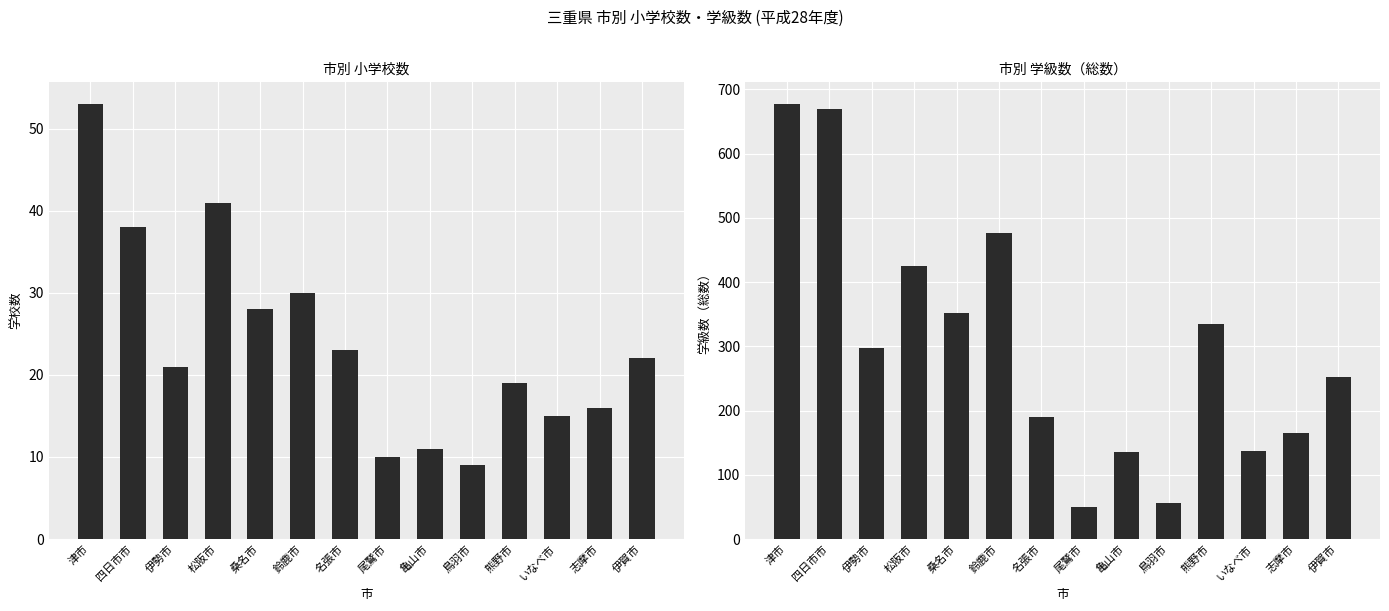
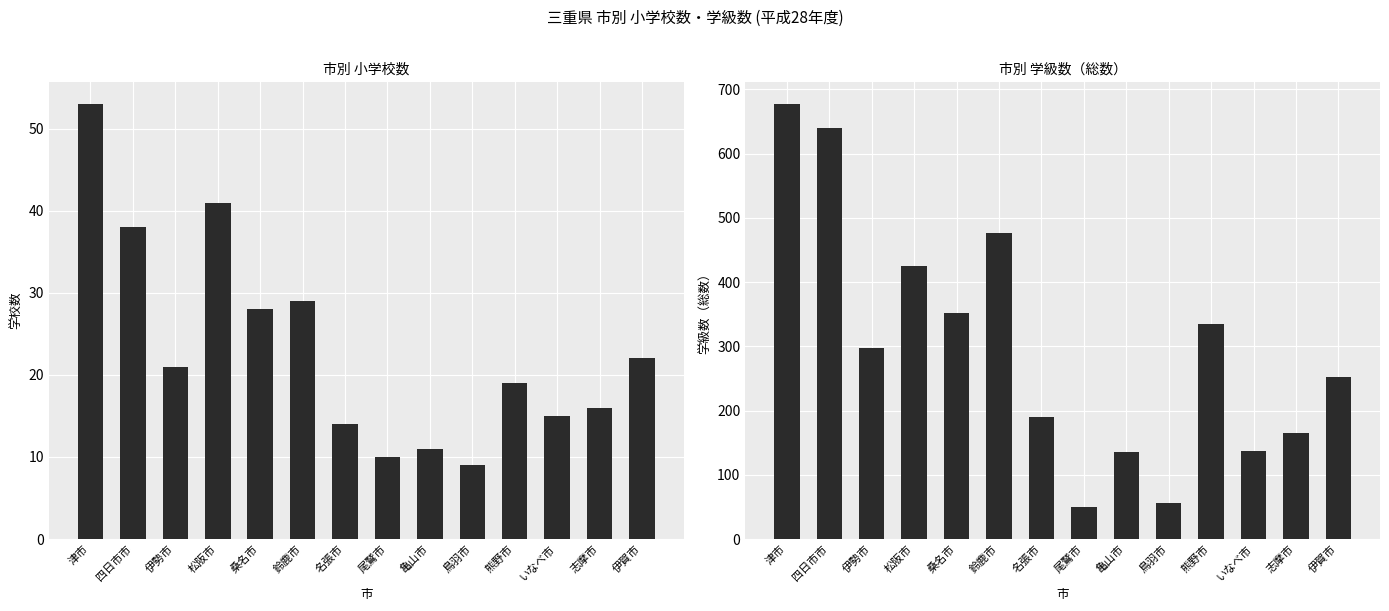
市別 小学校数, 鈴鹿市: 30 -> 29
市別 小学校数, 名張市: 23 -> 14
市別 学級数（総数）, 四日市市: 670 -> 640
